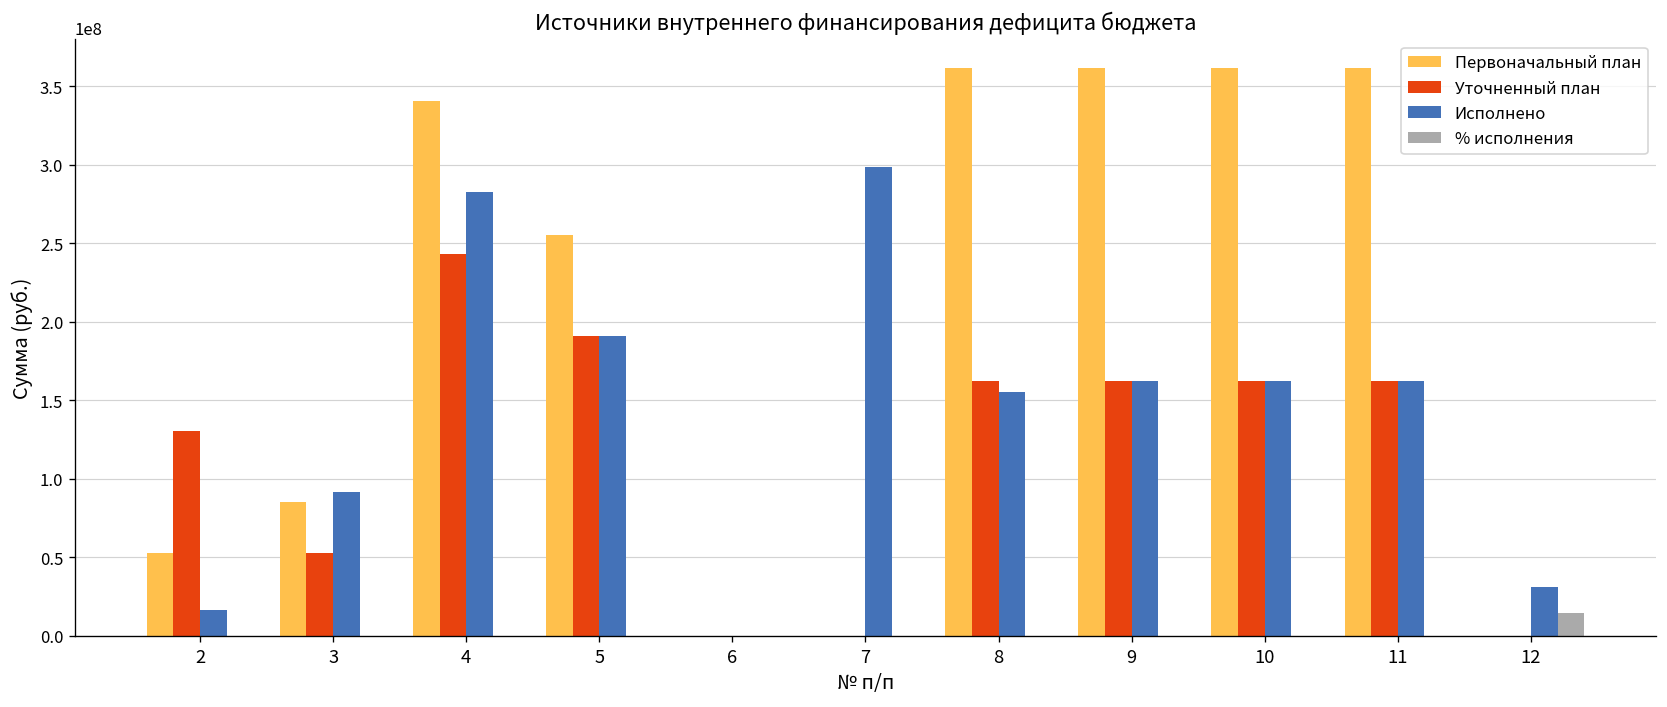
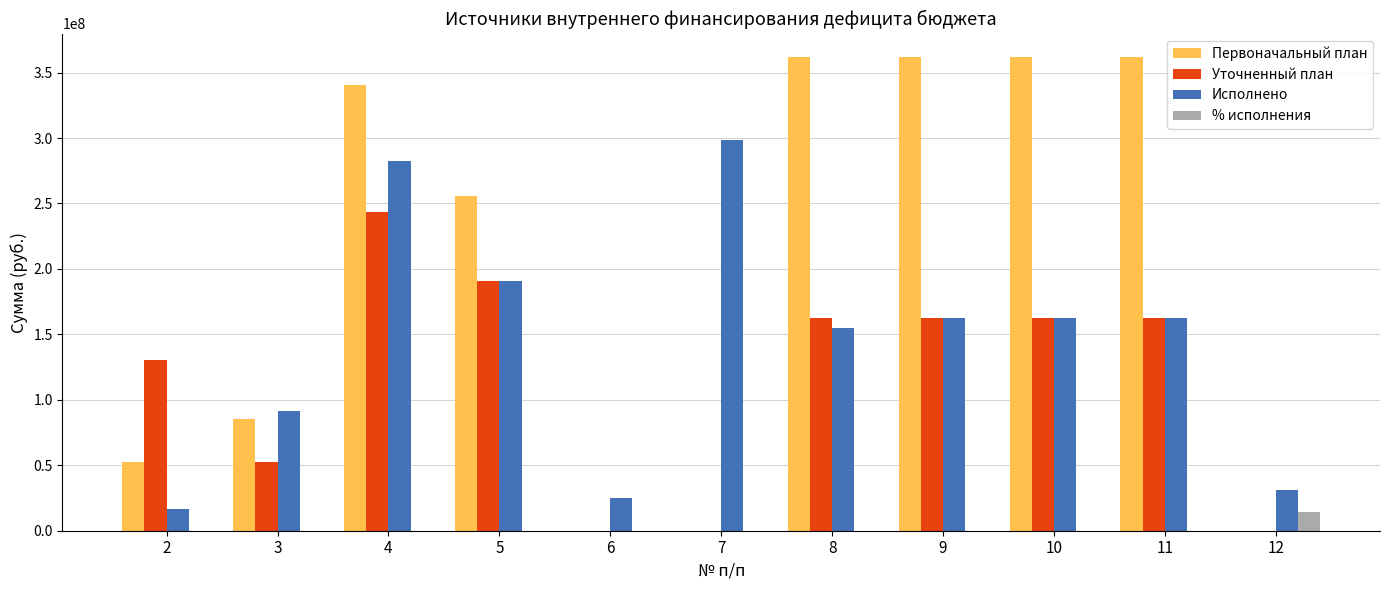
Исполнено, 6: 0 -> 25000000
